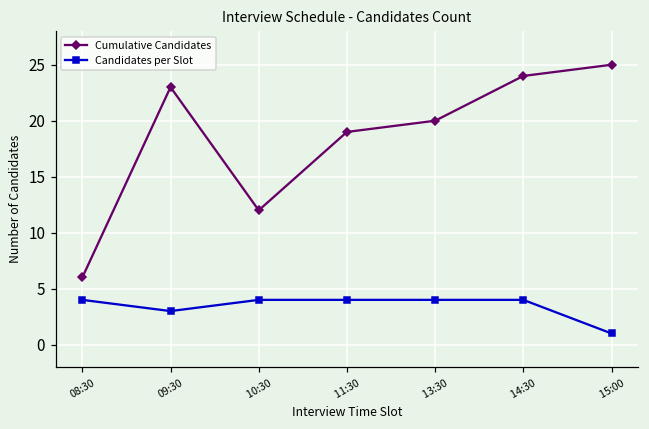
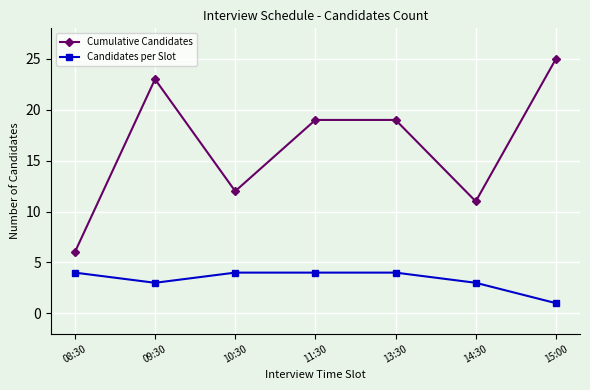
Cumulative Candidates, 13:30: 20 -> 19
Cumulative Candidates, 14:30: 24 -> 11
Candidates per Slot, 14:30: 4 -> 3
